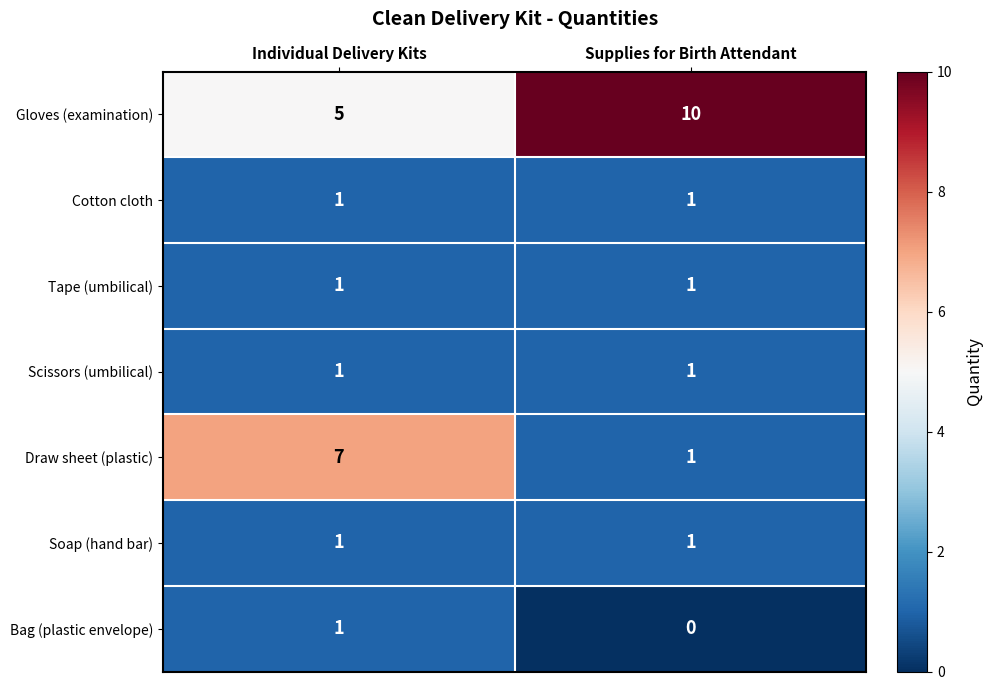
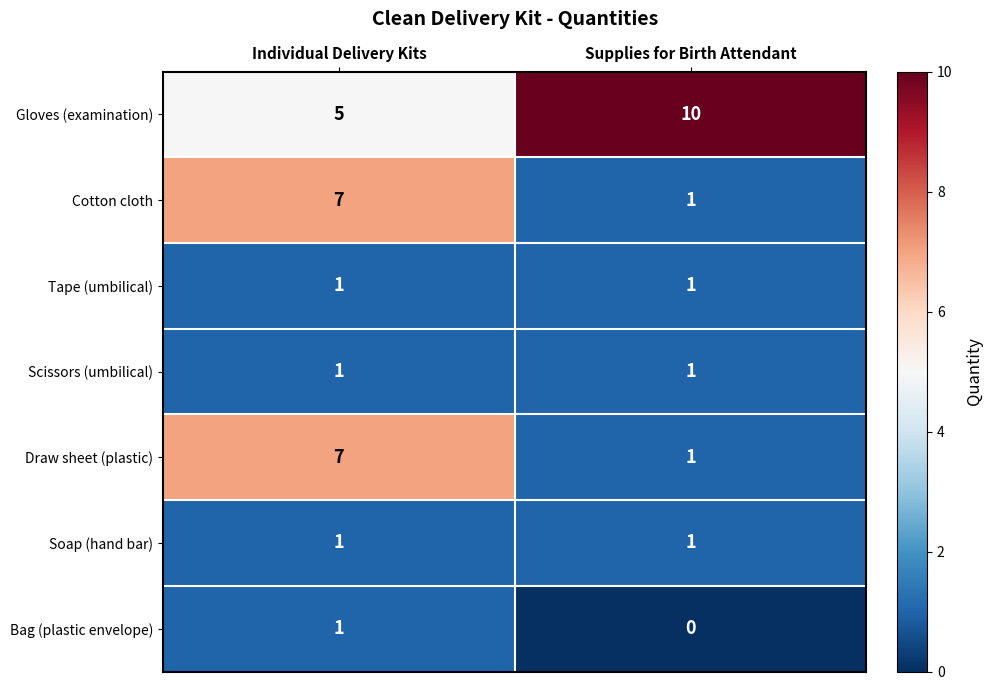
Cotton cloth, Individual Delivery Kits: 1 -> 7
